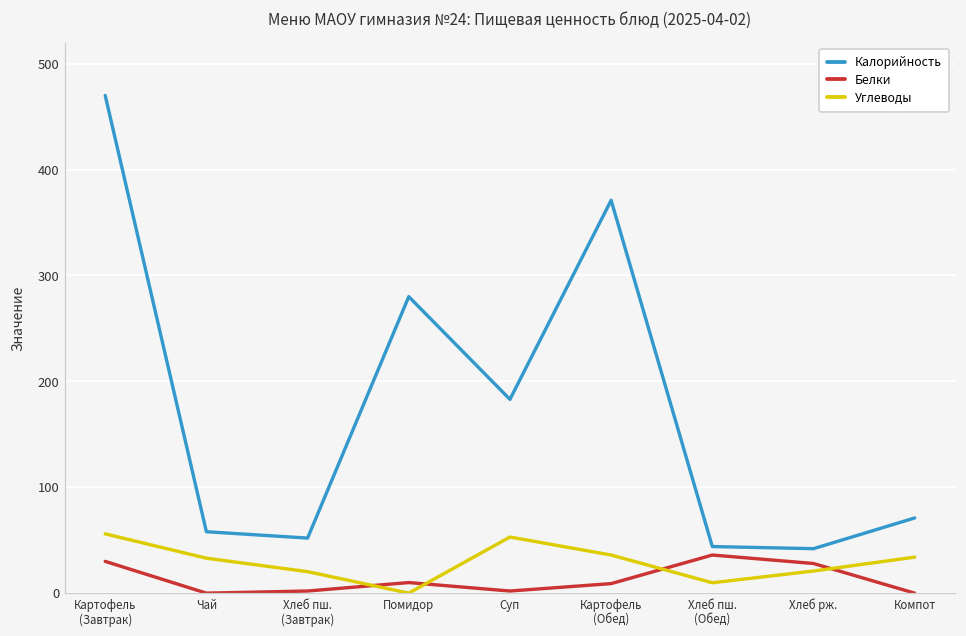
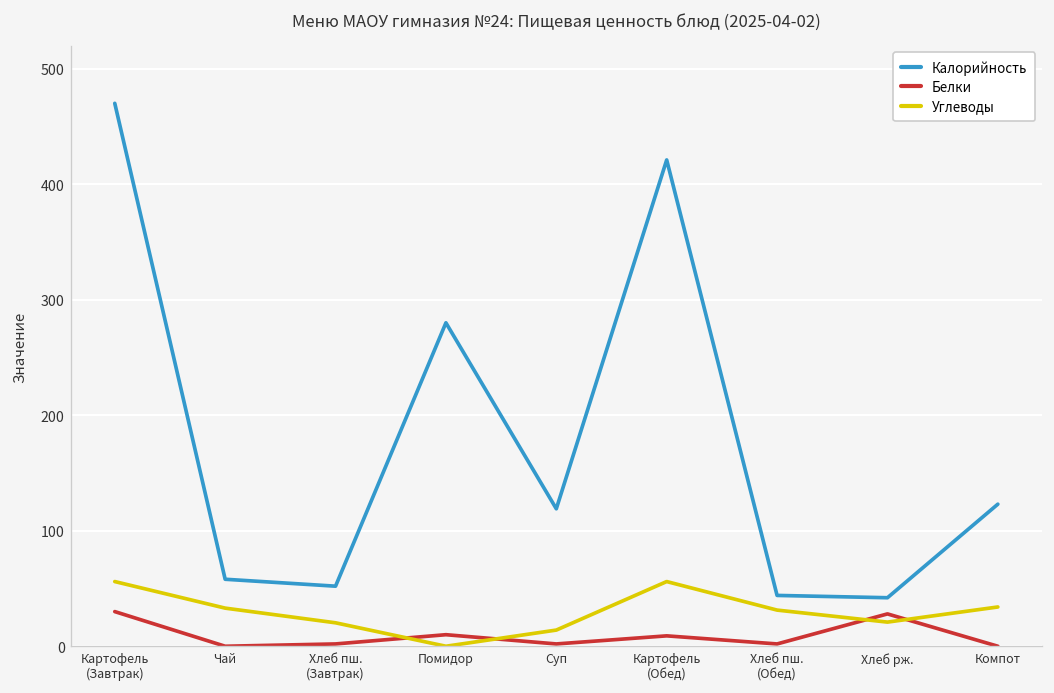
Калорийность, Суп: 180 -> 120
Углеводы, Суп: 50 -> 10
Калорийность, Картофель (Обед): 370 -> 420
Углеводы, Картофель (Обед): 40 -> 60
Белки, Хлеб пш. (Обед): 40 -> 0
Углеводы, Хлеб пш. (Обед): 10 -> 30
Калорийность, Компот: 70 -> 120
